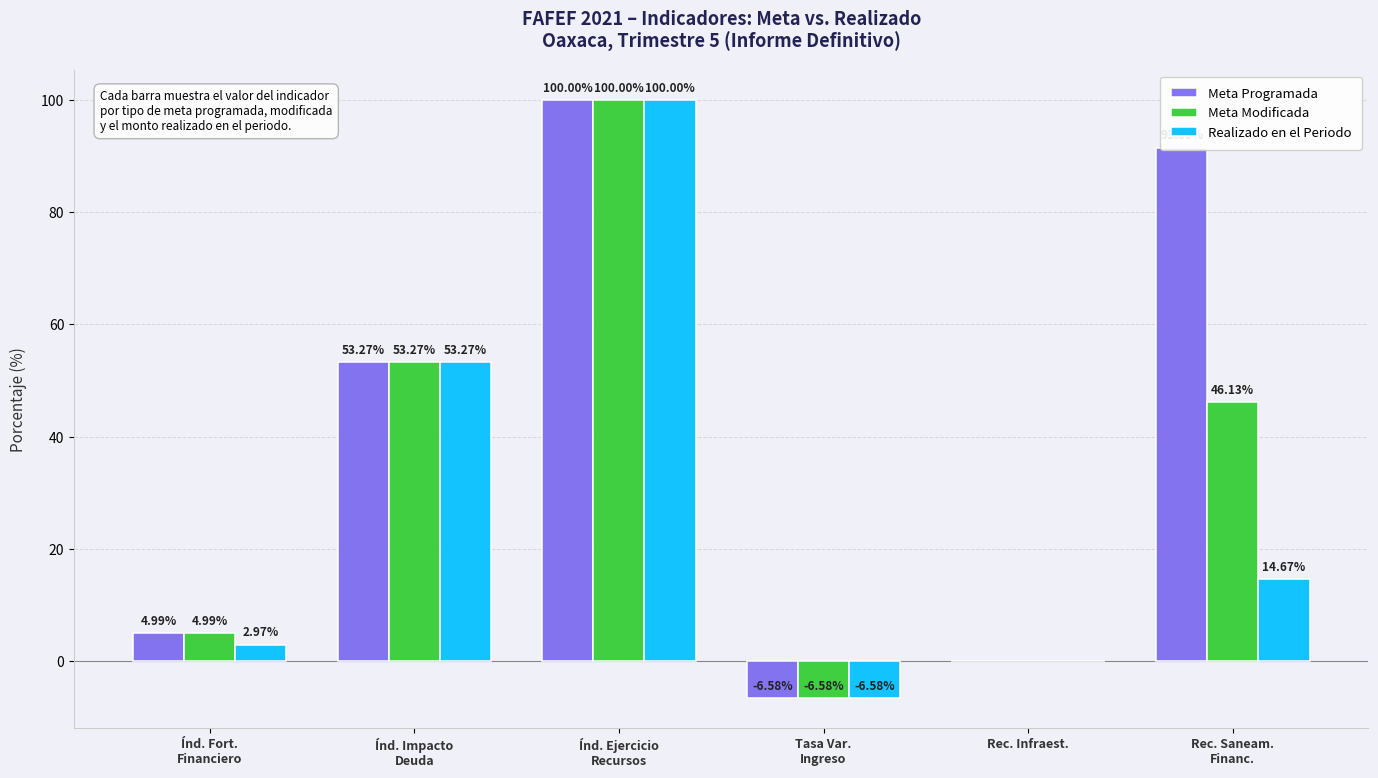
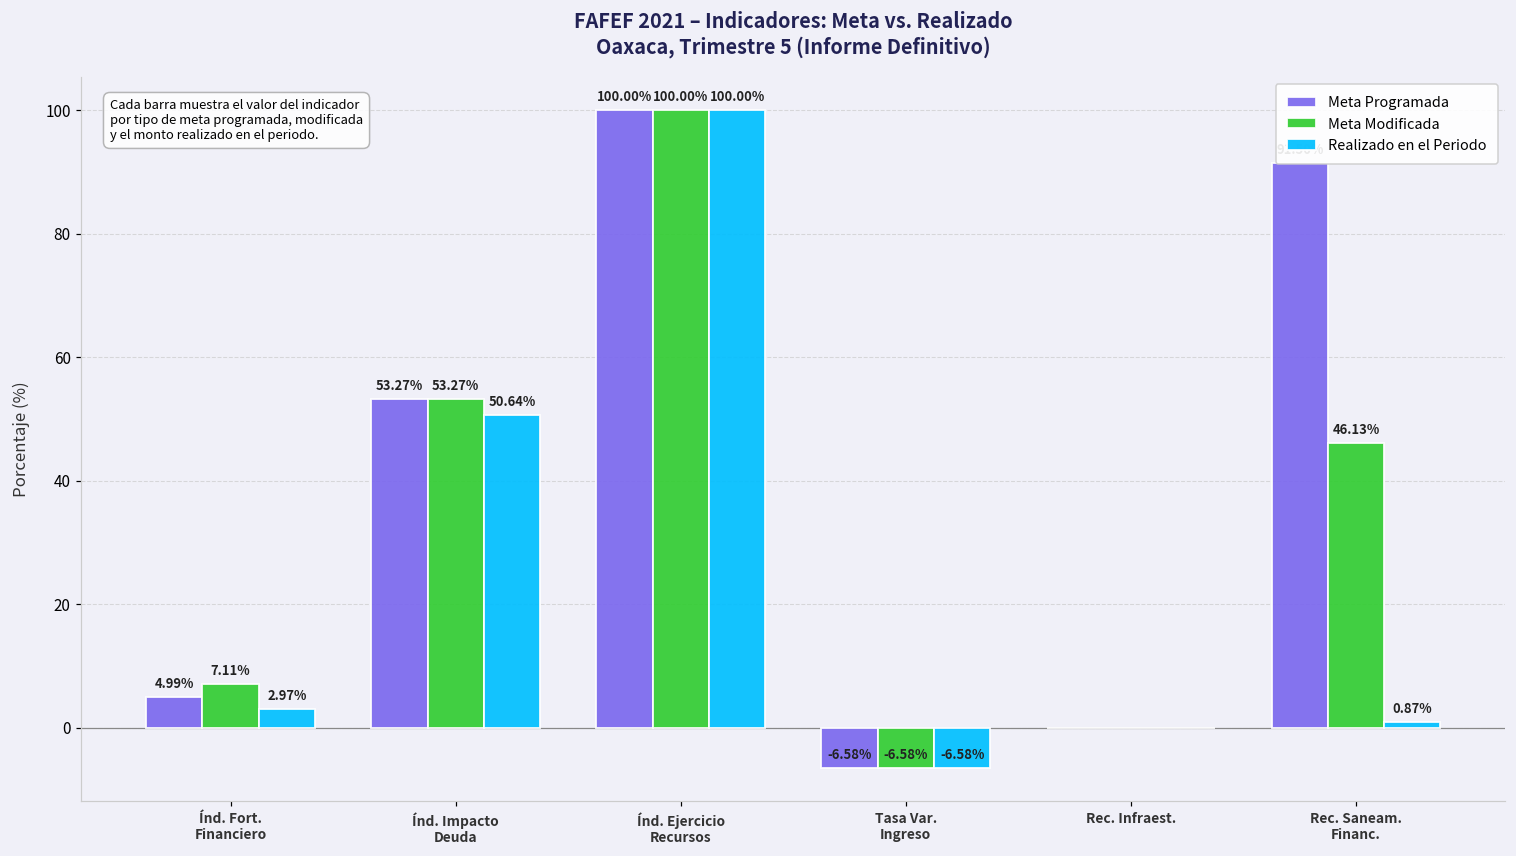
Meta Modificada, Índ. Fort. Financiero: 4.99% -> 7.11%
Realizado en el Periodo, Índ. Impacto Deuda: 53.27% -> 50.64%
Realizado en el Periodo, Rec. Saneam. Financ.: 14.67% -> 0.87%
